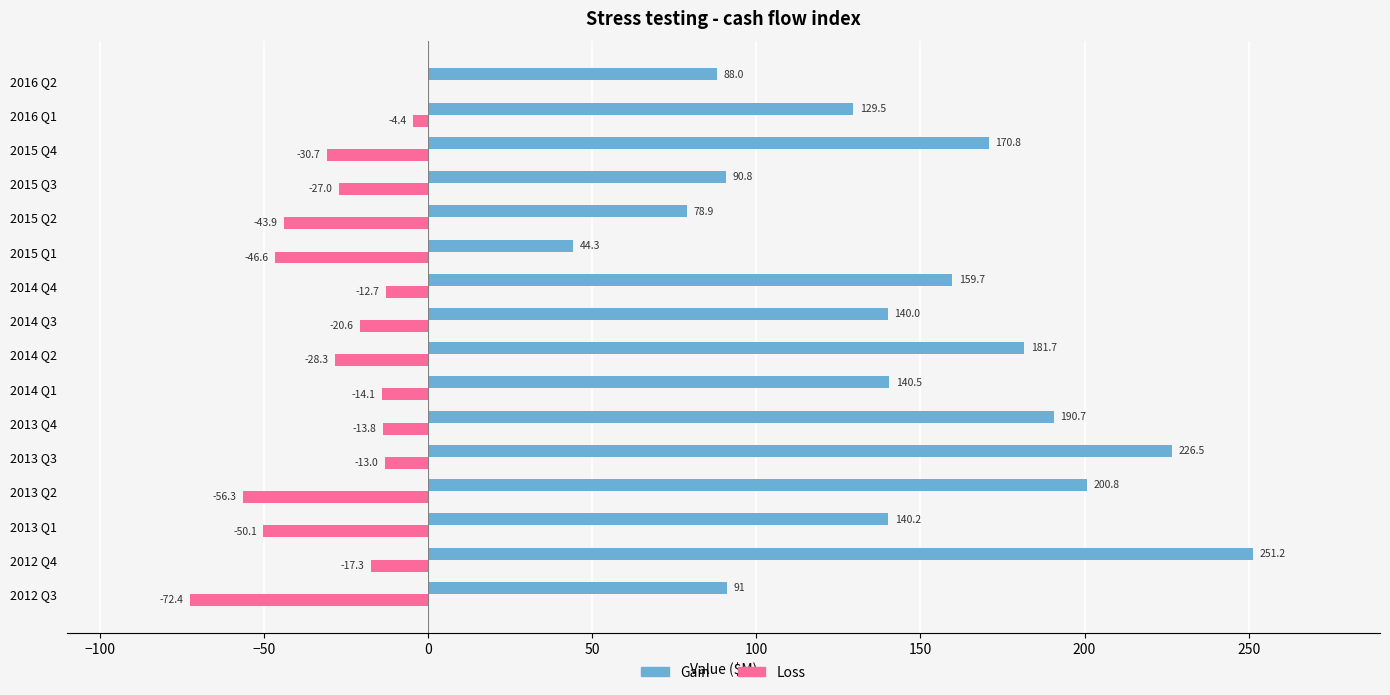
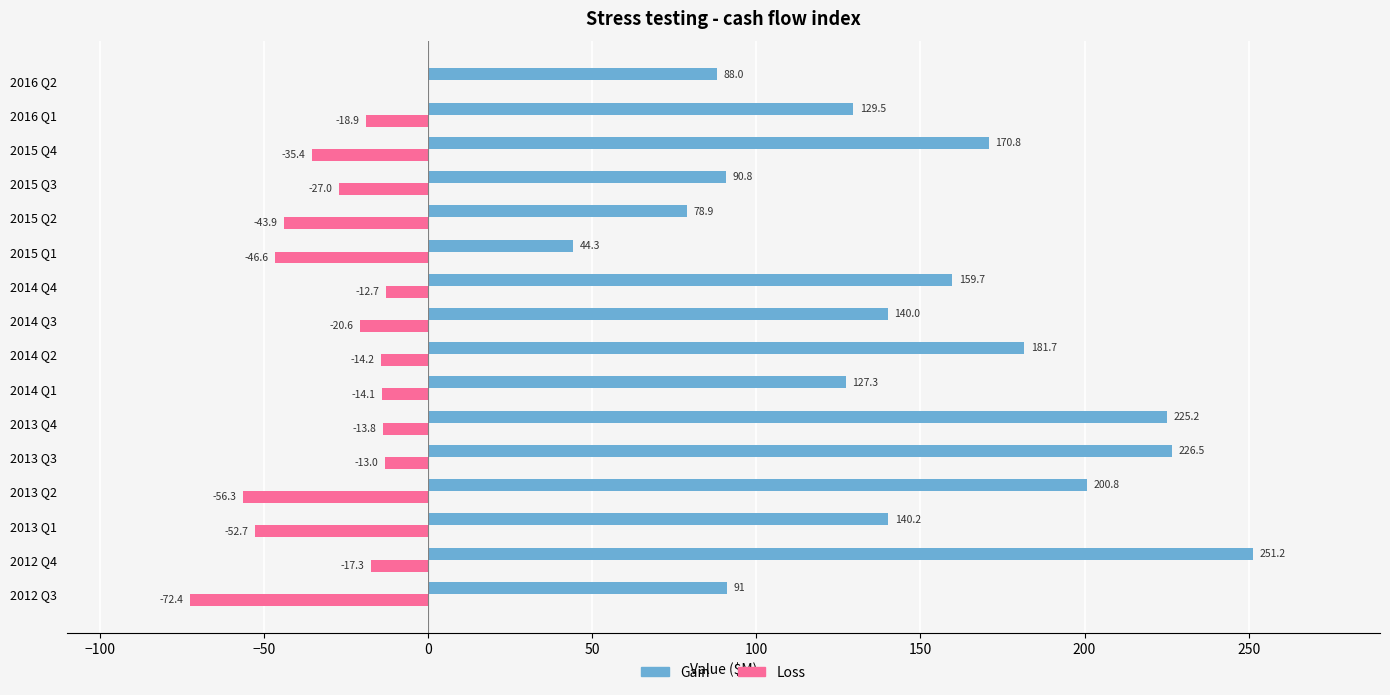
Loss, 2016 Q1: -4.4 -> -18.9
Loss, 2015 Q4: -30.7 -> -35.4
Loss, 2014 Q2: -28.3 -> -14.2
Gain, 2014 Q1: 140.5 -> 127.3
Gain, 2013 Q4: 190.7 -> 225.2
Loss, 2013 Q1: -50.1 -> -52.7
